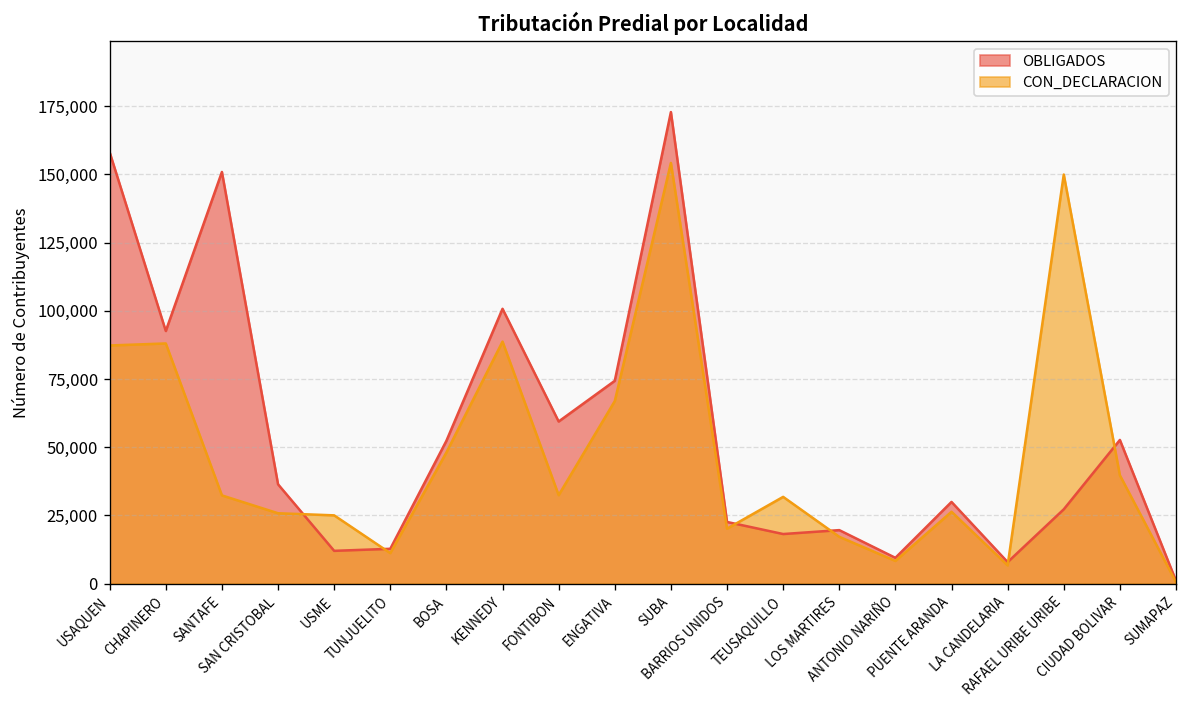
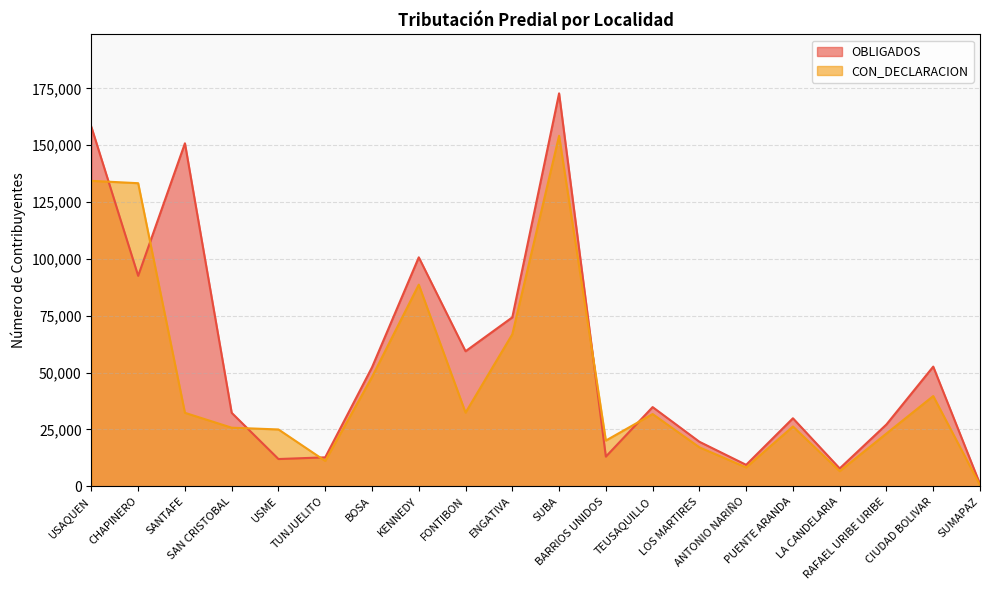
CON_DECLARACION, USAQUEN: 87,000 -> 134,000
CON_DECLARACION, CHAPINERO: 88,000 -> 133,000
OBLIGADOS, SAN CRISTOBAL: 36,000 -> 32,000
OBLIGADOS, BARRIOS UNIDOS: 23,000 -> 13,000
OBLIGADOS, TEUSAQUILLO: 18,000 -> 35,000
CON_DECLARACION, RAFAEL URIBE URIBE: 150,000 -> 23,000
